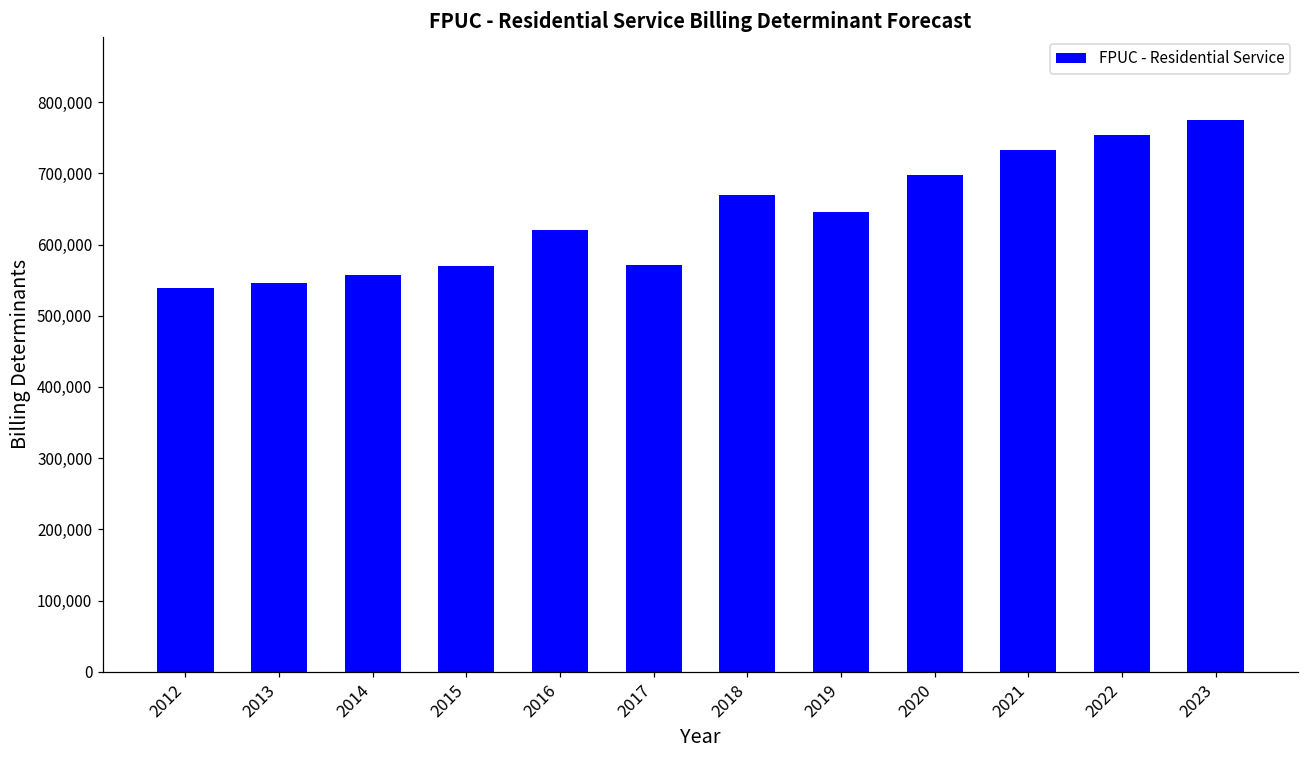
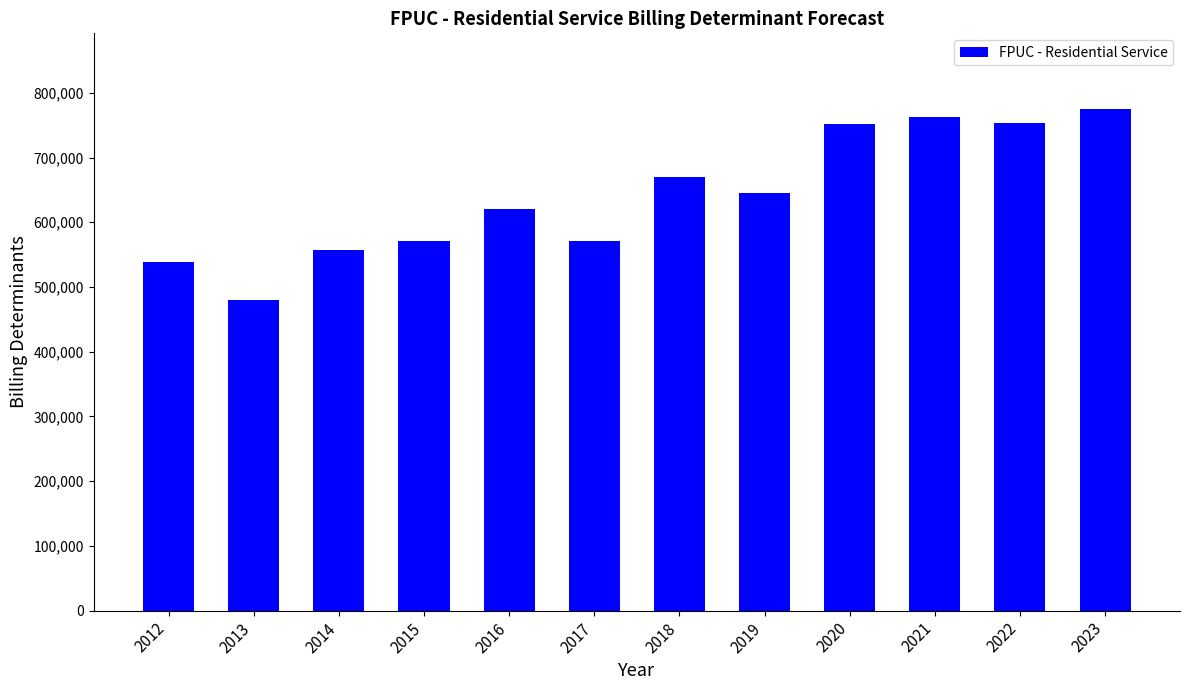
2013: 550,000 -> 480,000
2020: 700,000 -> 750,000
2021: 730,000 -> 760,000
